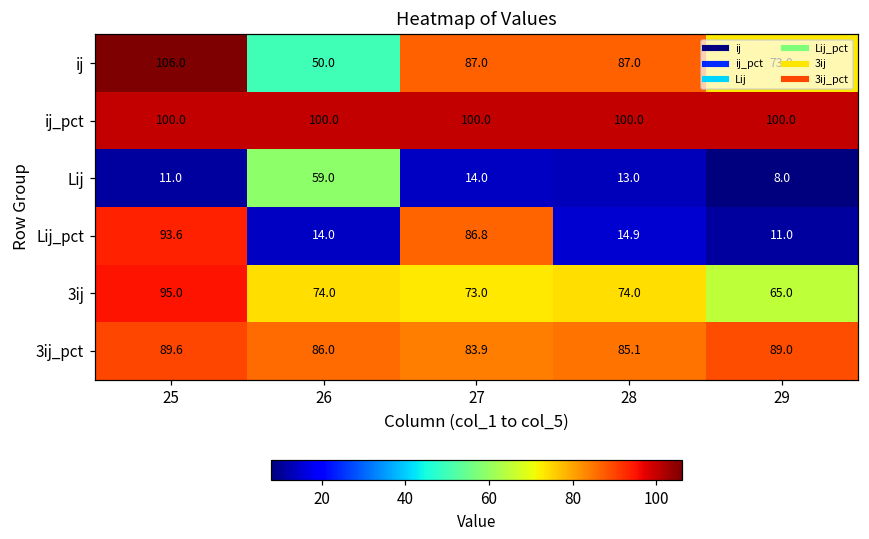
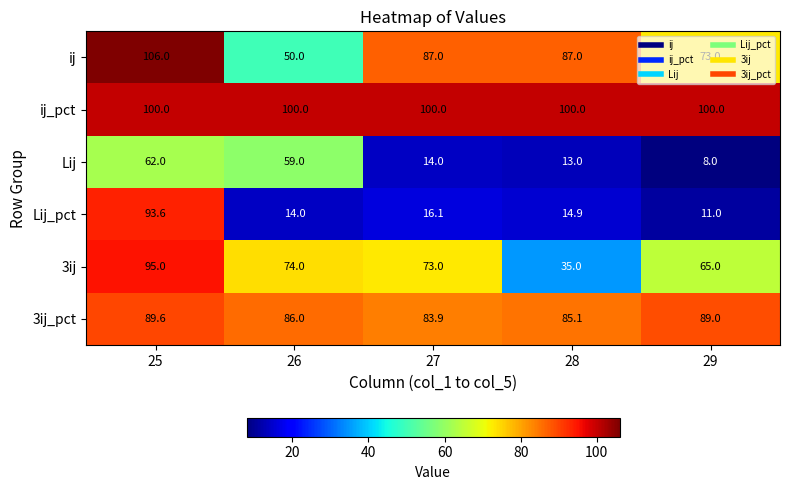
Lij, 25: 11.0 -> 62.0
Lij_pct, 27: 86.8 -> 16.1
3ij, 28: 74.0 -> 35.0
